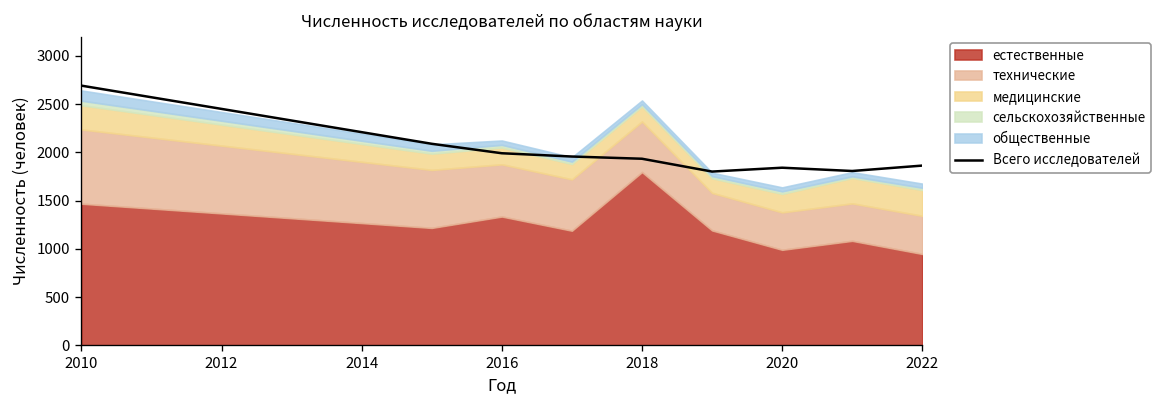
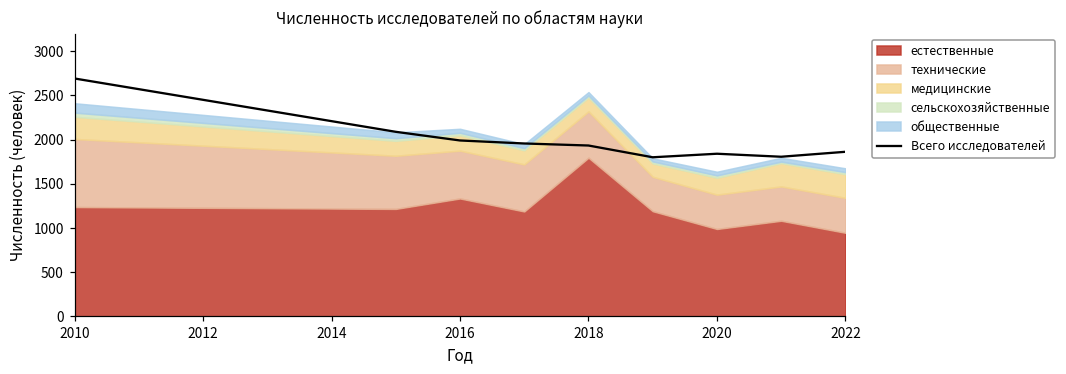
естественные, 2010: 1500 -> 1200
